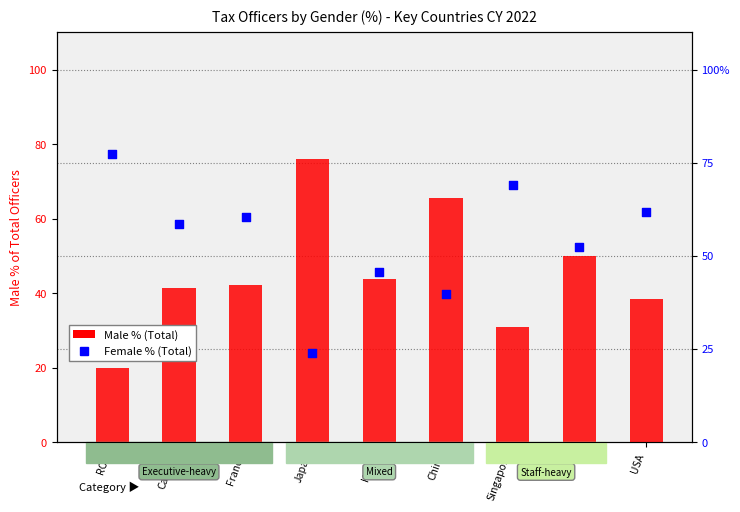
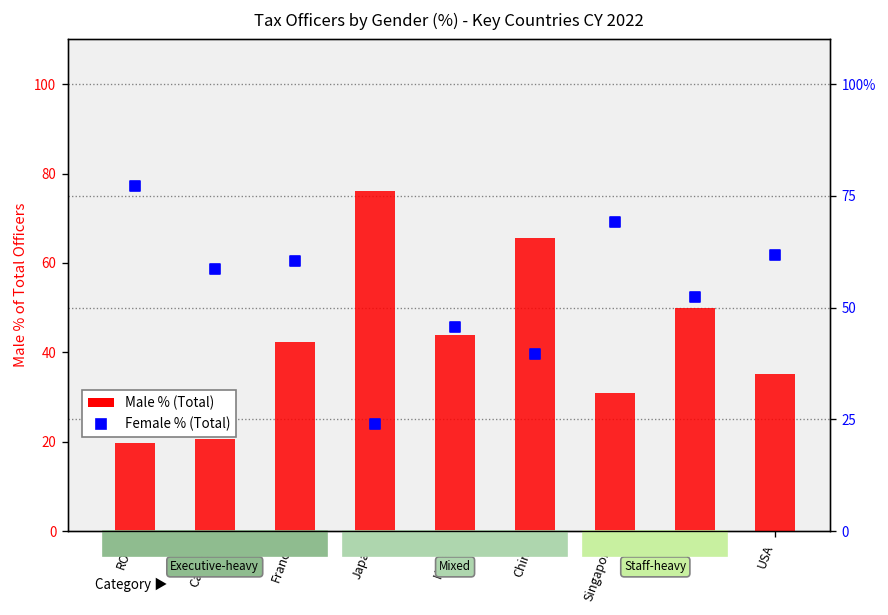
Male % (Total), Canada: 41 -> 21
Male % (Total), USA: 38 -> 35
